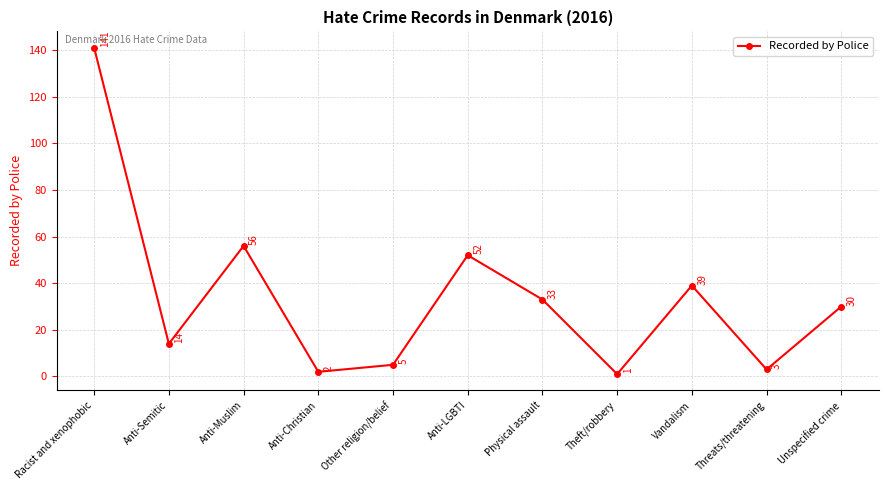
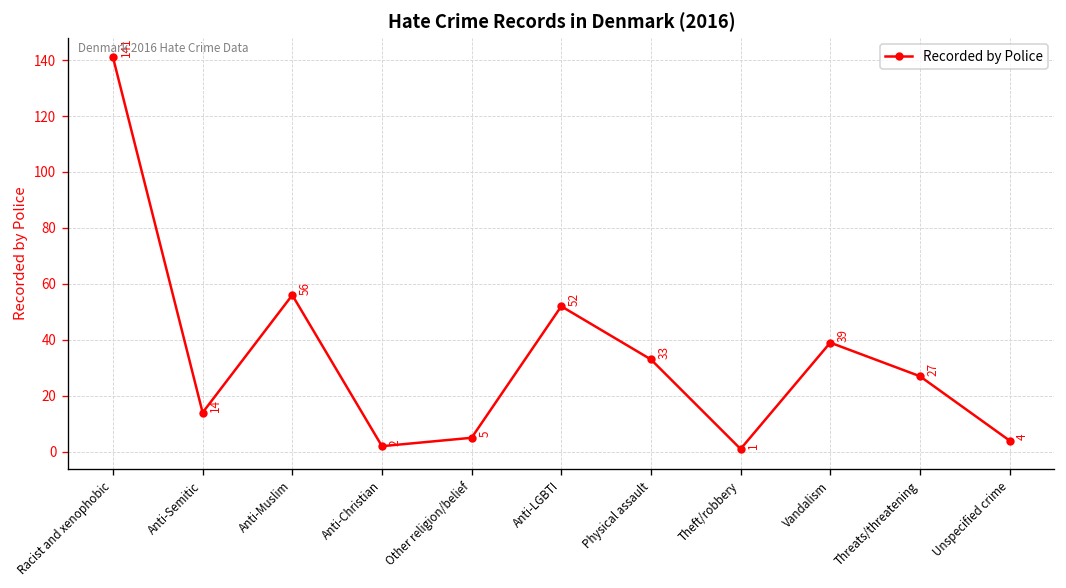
Threats/threatening: 3 -> 27
Unspecified crime: 30 -> 4
